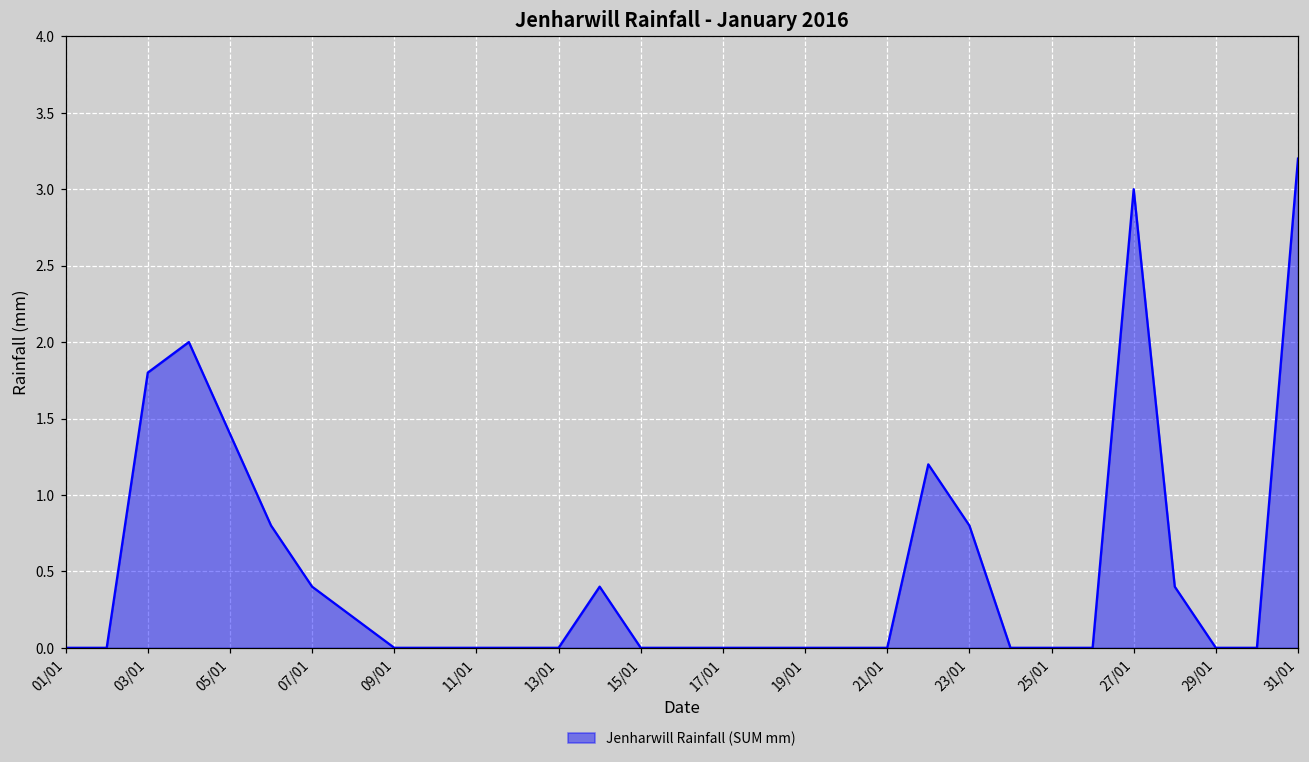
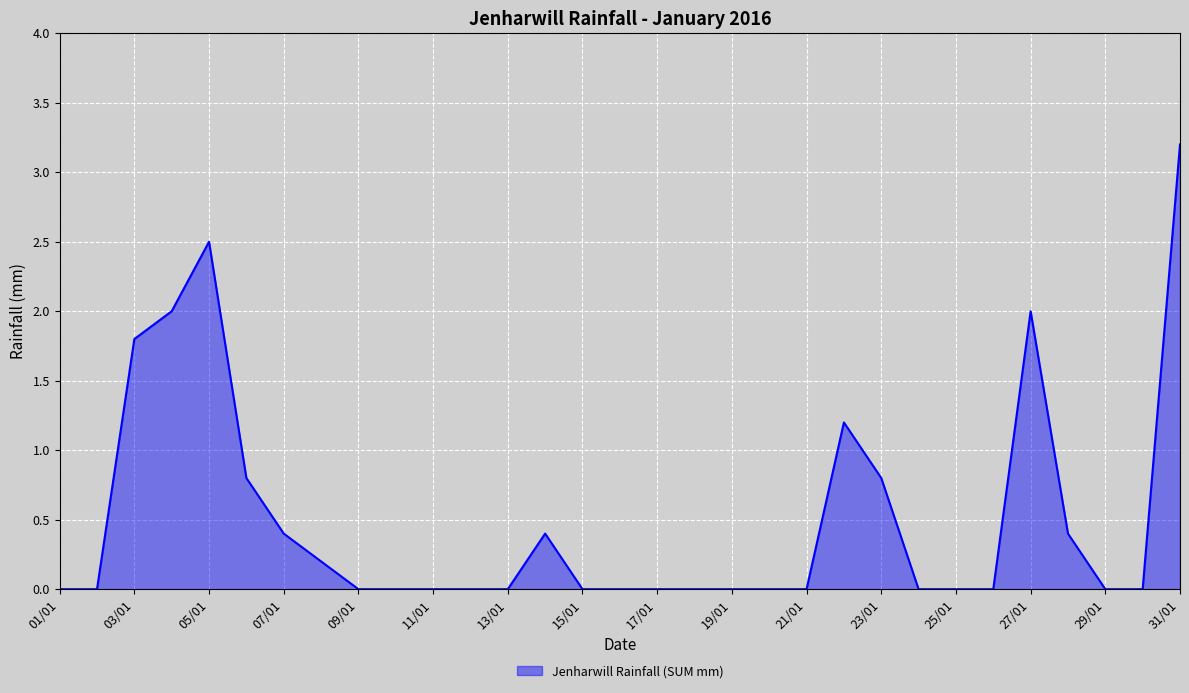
05/01: 1.4 -> 2.5
27/01: 3 -> 2
